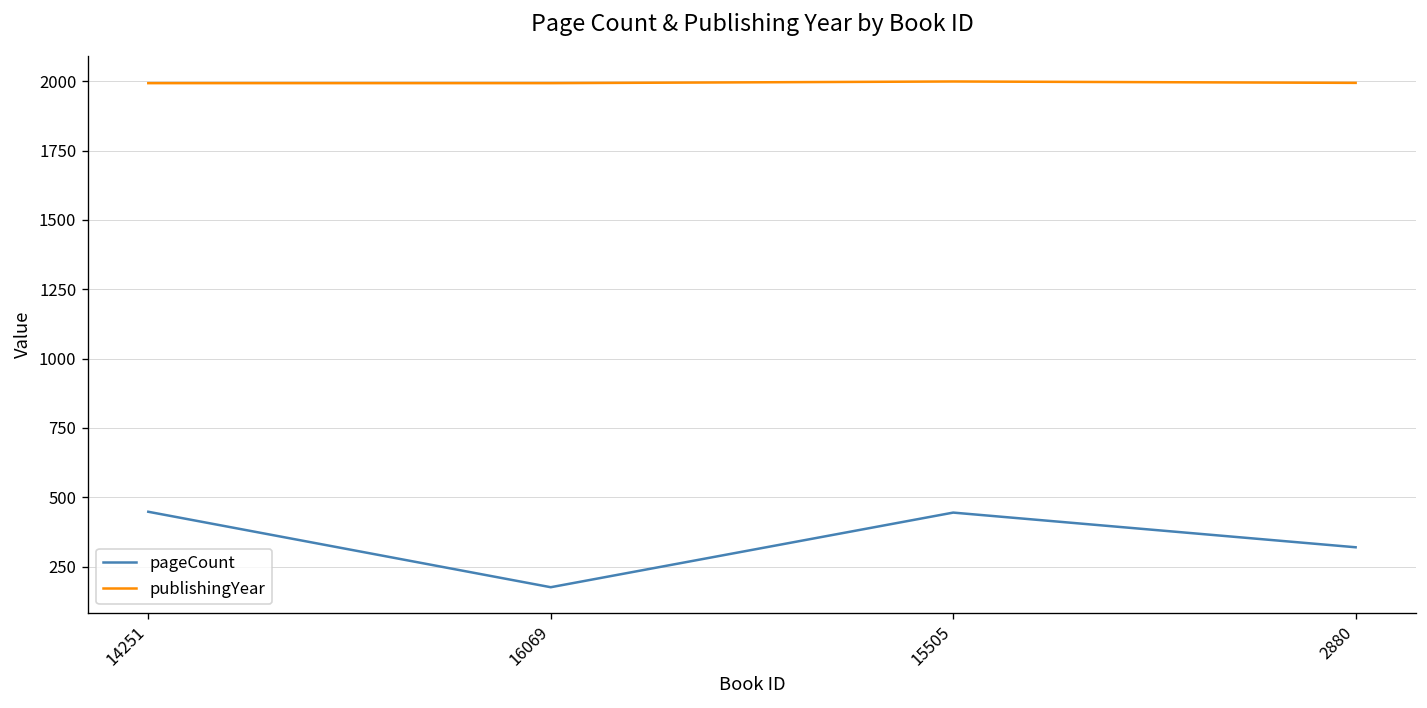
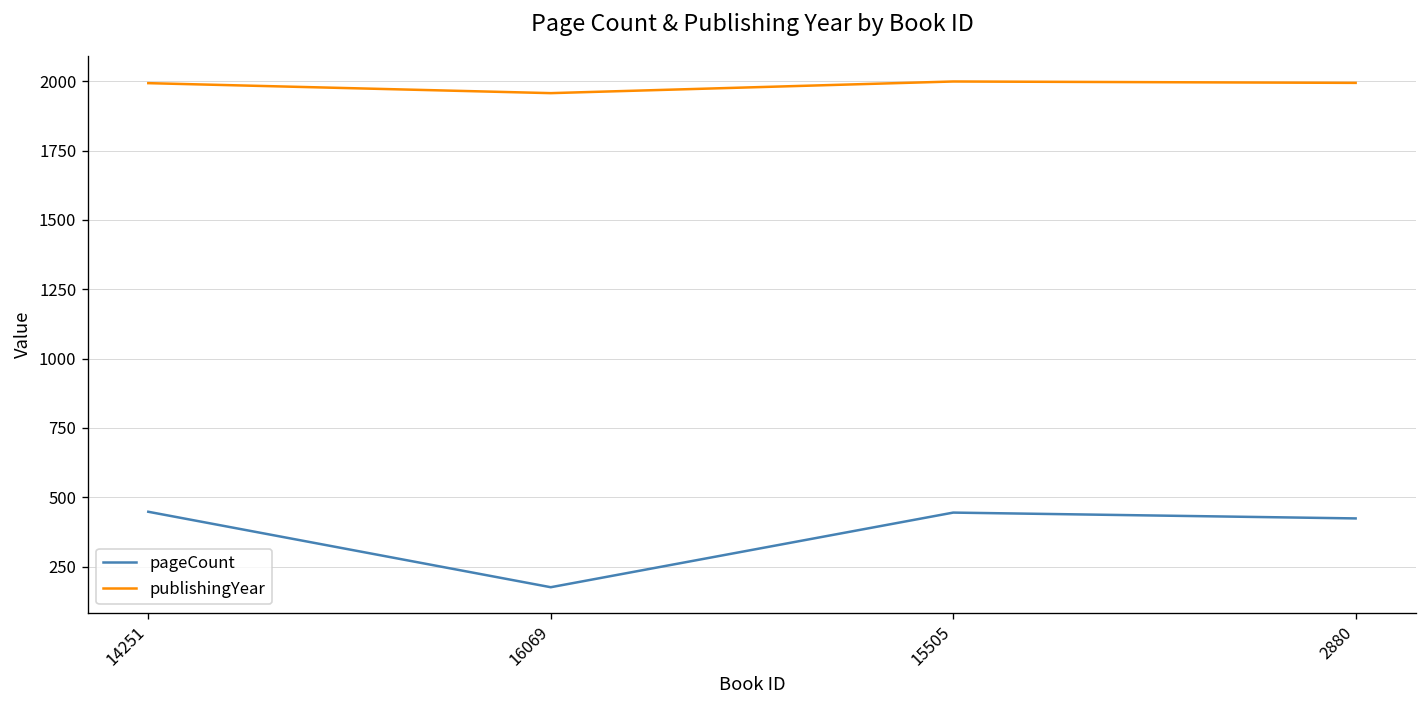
publishingYear, 16069: 1990 -> 1960
pageCount, 2880: 320 -> 420
